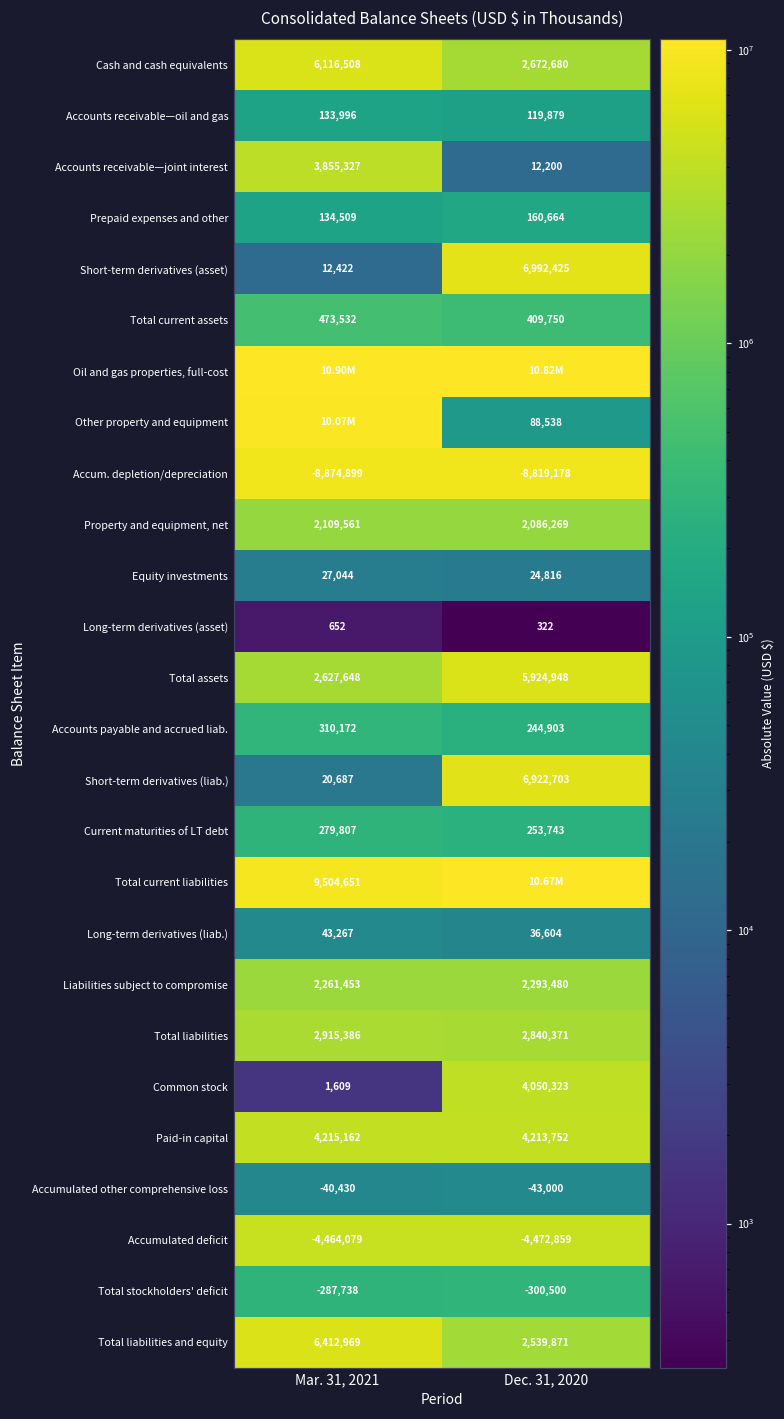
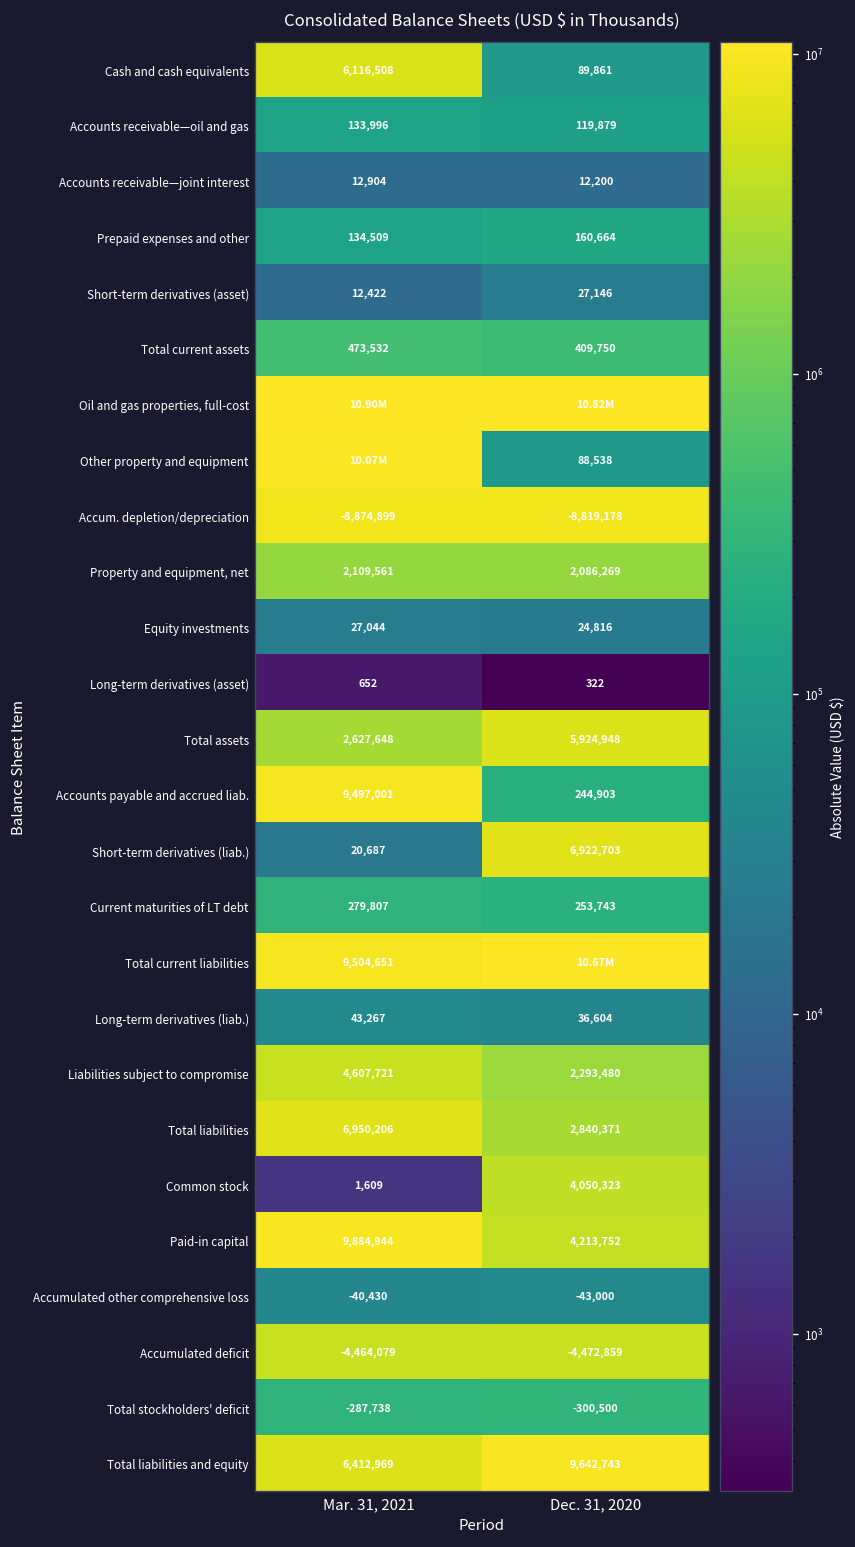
Cash and cash equivalents, Dec. 31, 2020: 2,672,680 -> 89,861
Accounts receivable—joint interest, Mar. 31, 2021: 3,855,327 -> 12,904
Short-term derivatives (asset), Dec. 31, 2020: 6,992,425 -> 27,146
Accounts payable and accrued liab., Mar. 31, 2021: 310,172 -> 9,497,001
Liabilities subject to compromise, Mar. 31, 2021: 2,261,453 -> 4,607,721
Total liabilities, Mar. 31, 2021: 2,915,386 -> 6,950,206
Paid-in capital, Mar. 31, 2021: 4,215,162 -> 9,884,944
Total liabilities and equity, Dec. 31, 2020: 2,539,871 -> 9,642,743
